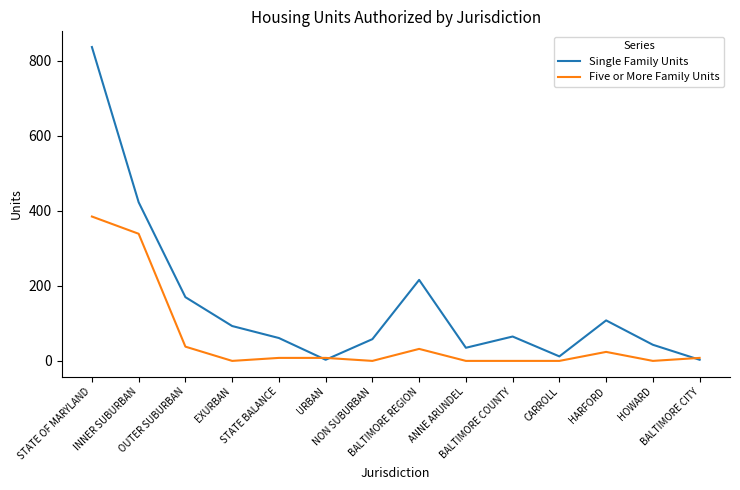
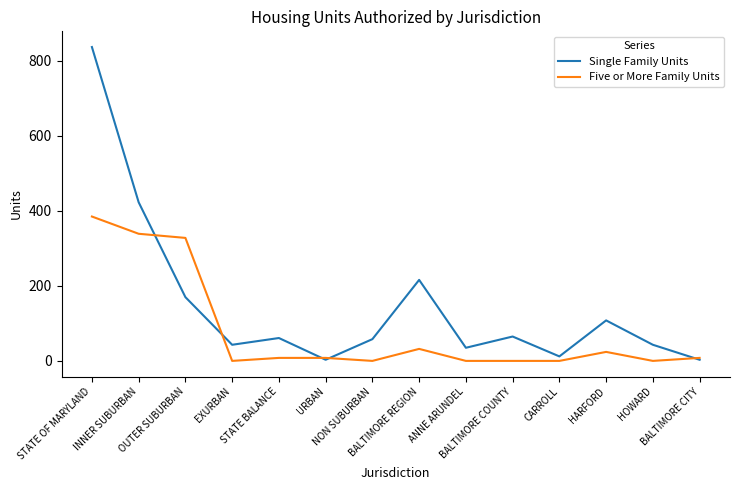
Five or More Family Units, OUTER SUBURBAN: 40 -> 330
Single Family Units, EXURBAN: 90 -> 40
